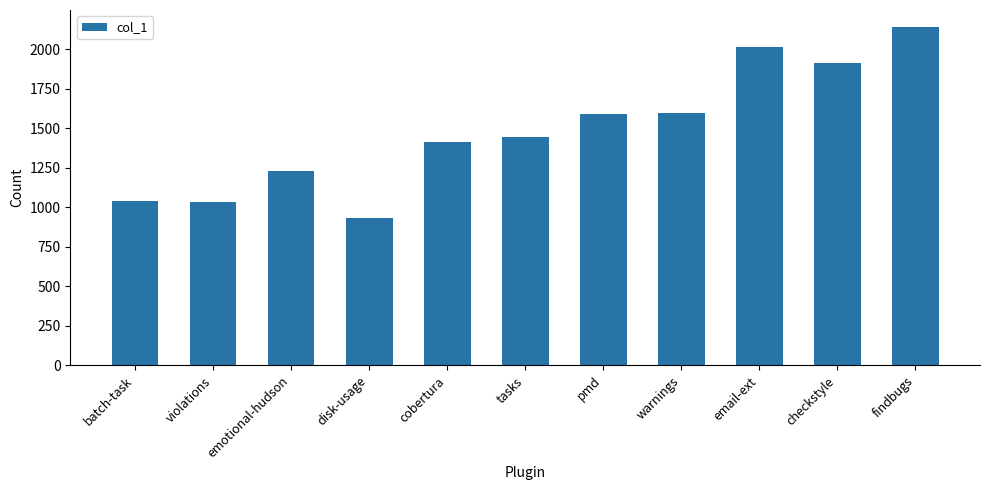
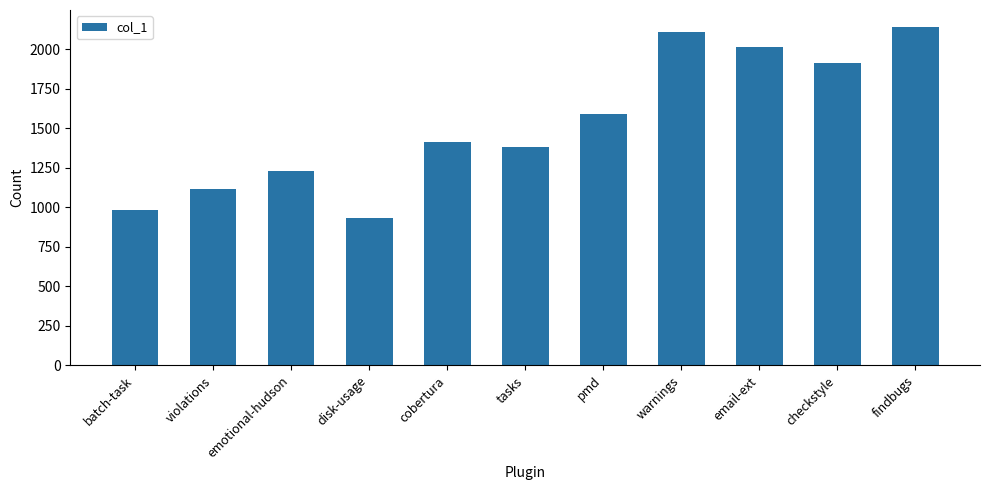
batch-task: 1040 -> 980
violations: 1030 -> 1110
tasks: 1450 -> 1380
warnings: 1600 -> 2110
